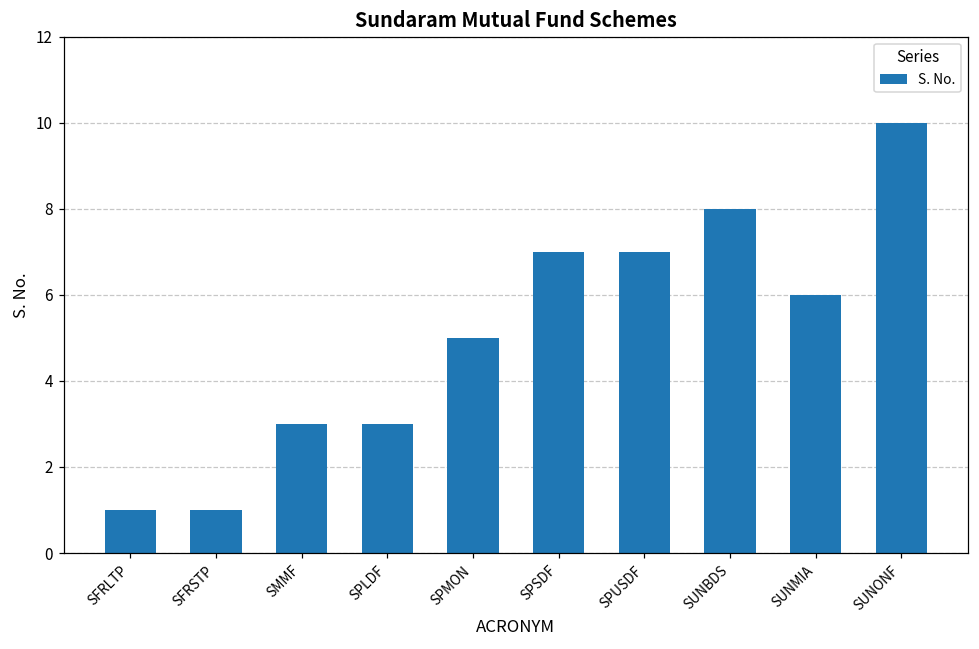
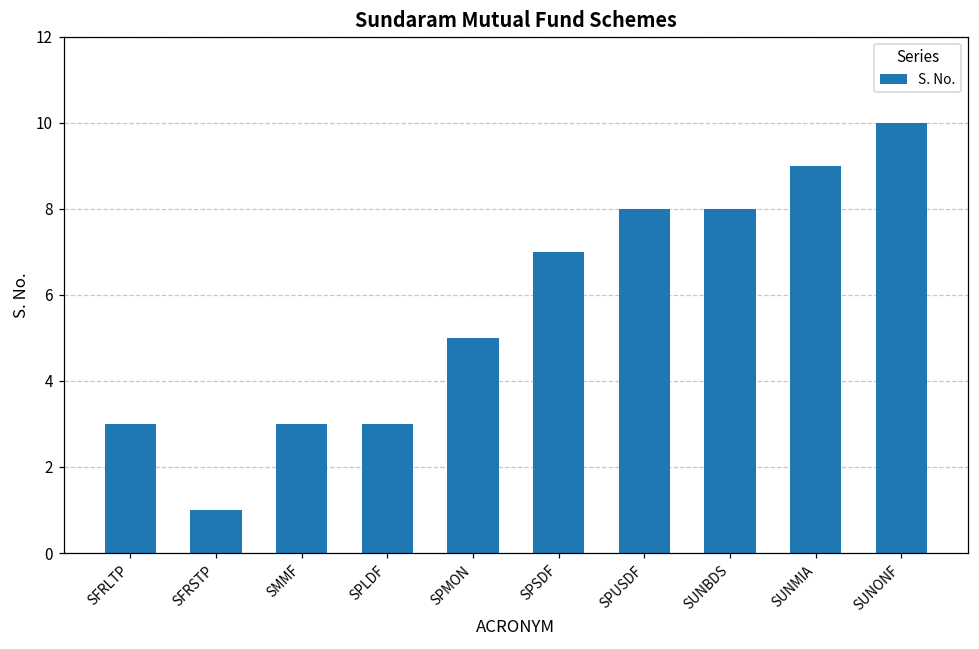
SFRLTP: 1 -> 3
SPUSDF: 7 -> 8
SUNMIA: 6 -> 9
